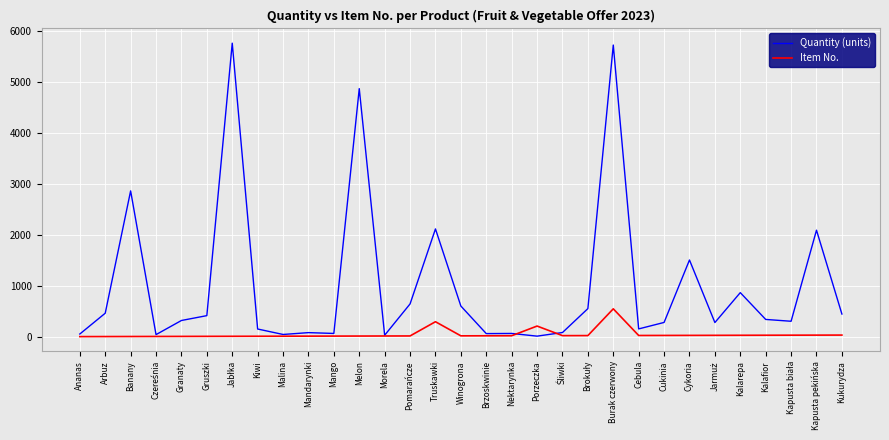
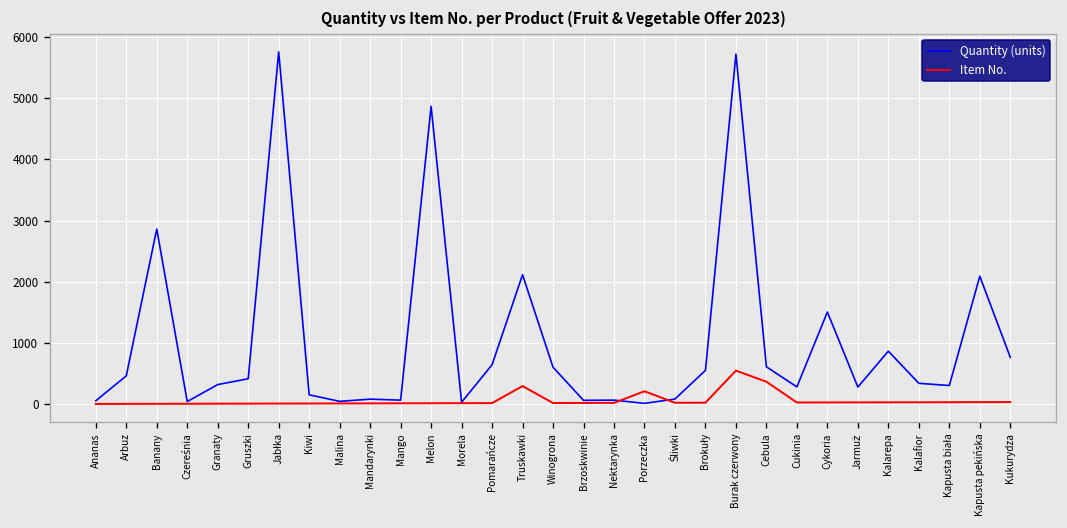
Quantity (units), Cebula: 200 -> 600
Item No., Cebula: 0 -> 400
Quantity (units), Kukurydza: 400 -> 800
